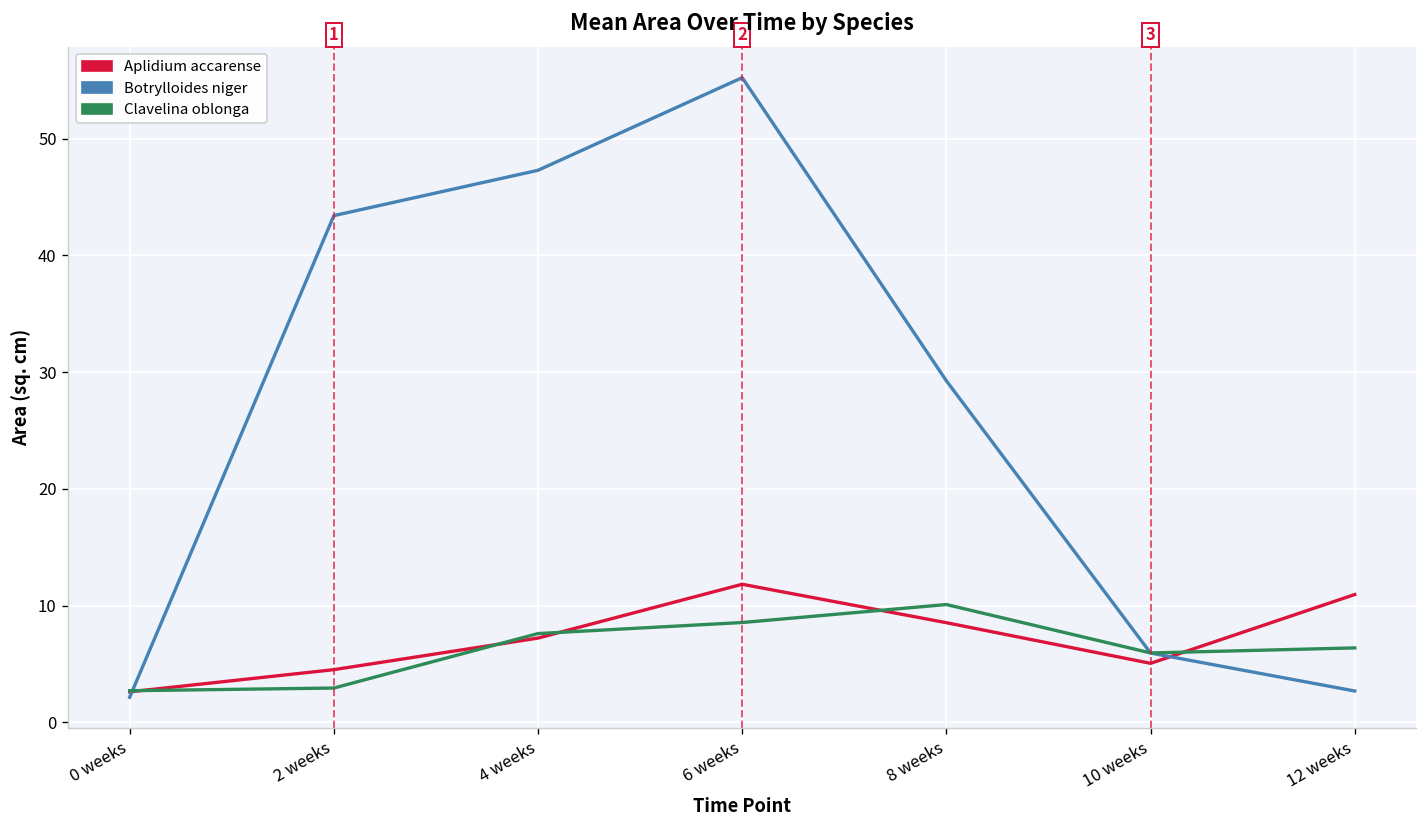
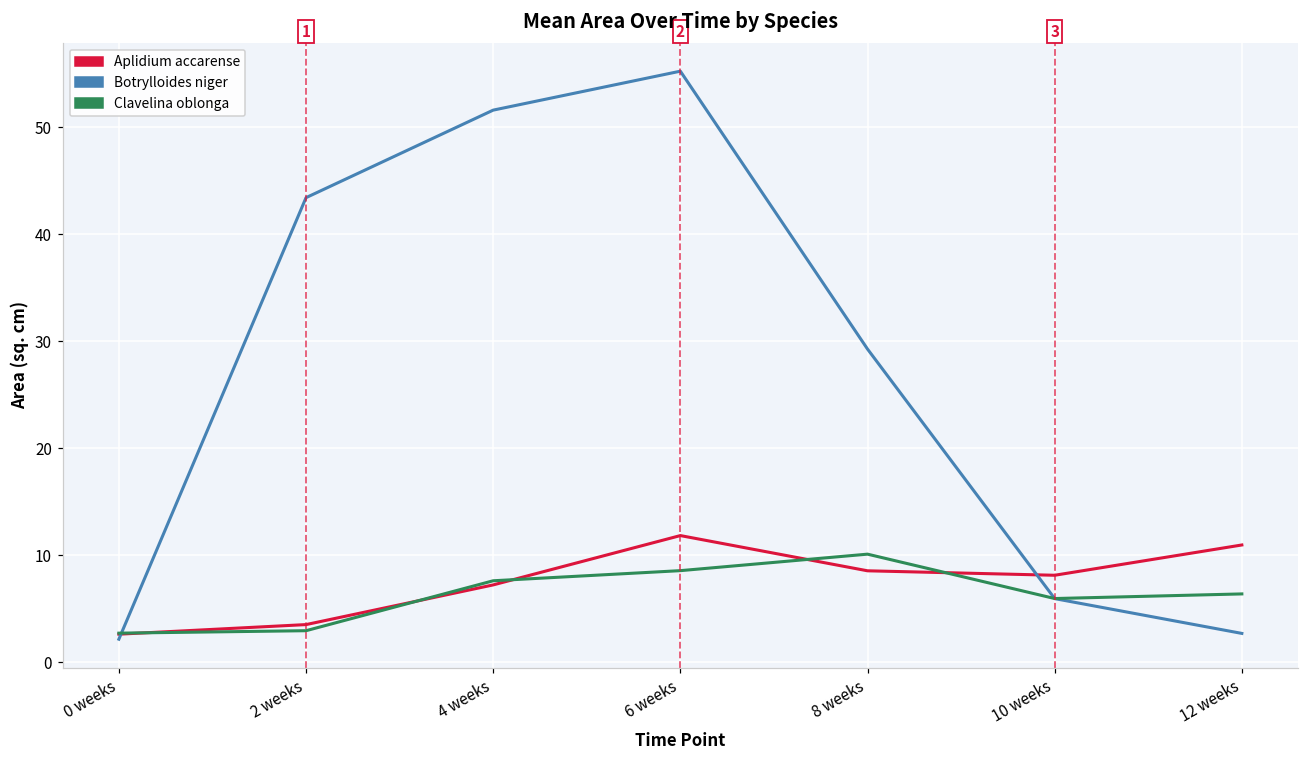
Aplidium accarense, 2 weeks: 5 -> 4
Botrylloides niger, 4 weeks: 47 -> 52
Aplidium accarense, 10 weeks: 5 -> 8
